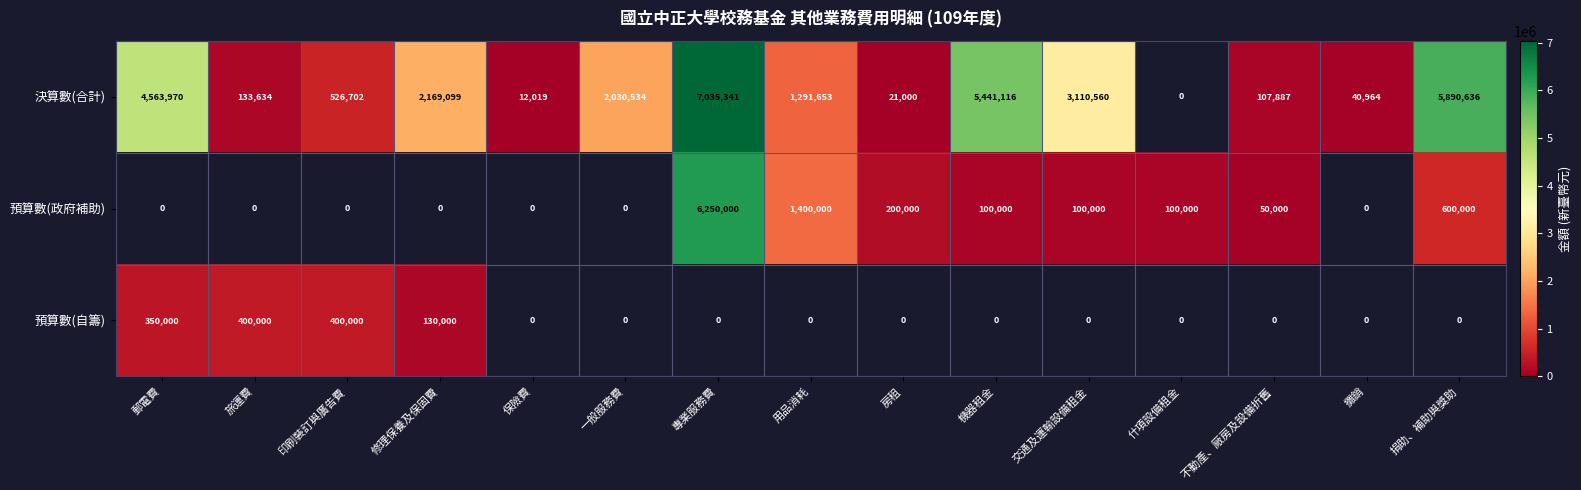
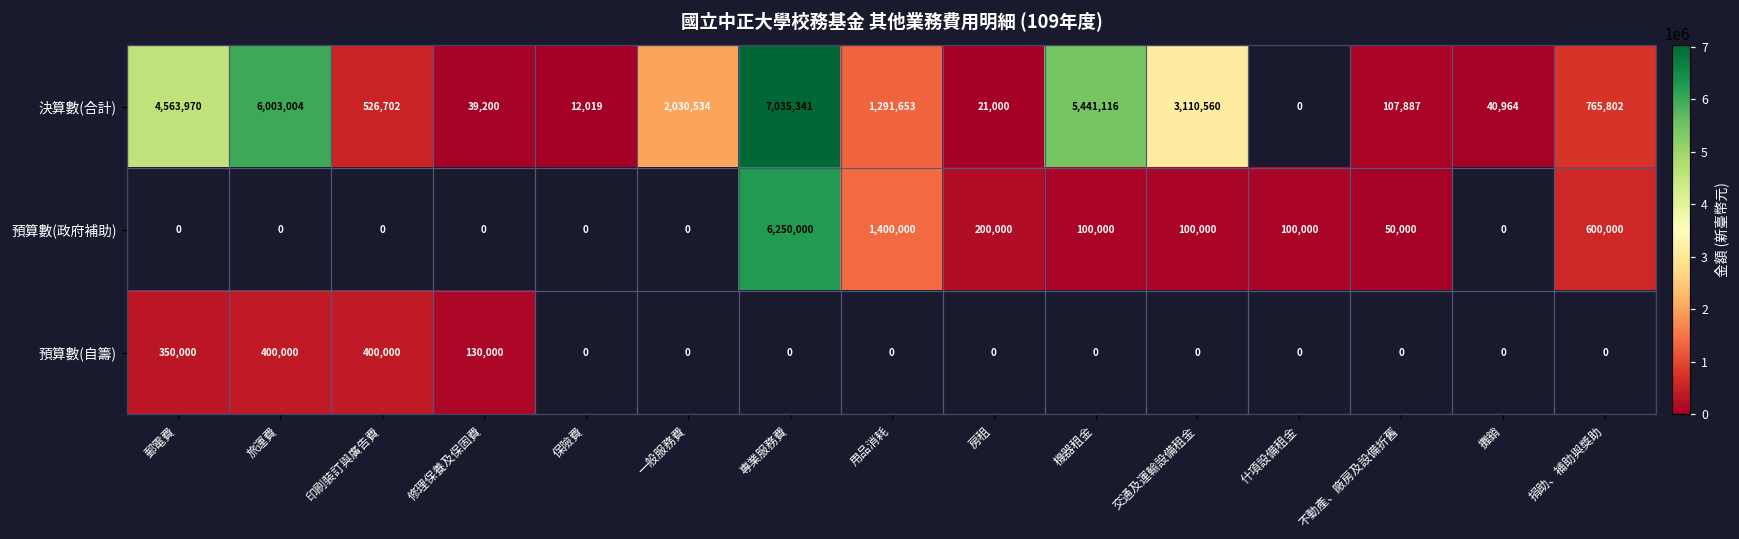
決算數(合計), 旅運費: 133,634 -> 6,003,004
決算數(合計), 修理保養及保固費: 2,169,099 -> 39,200
決算數(合計), 捐助、補助與獎助: 5,890,636 -> 765,802
